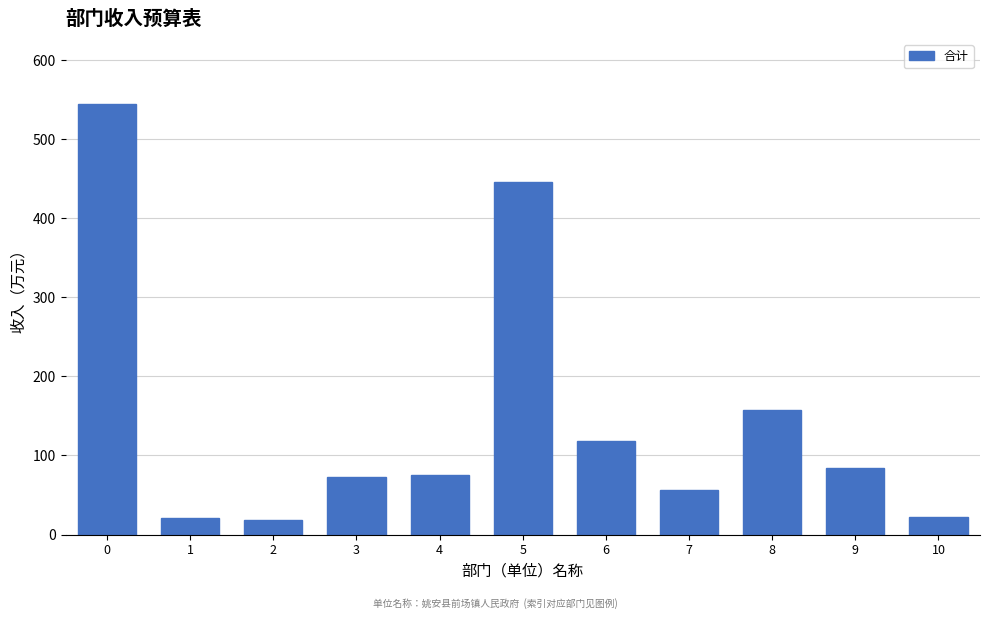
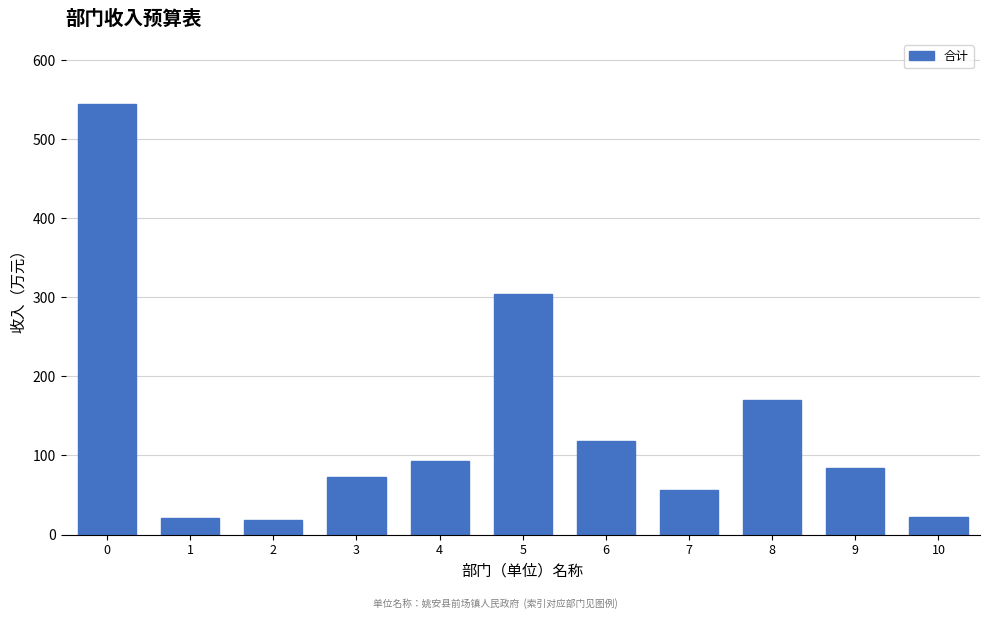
4: 80 -> 90
5: 450 -> 300
8: 160 -> 170
